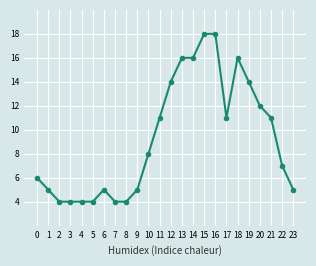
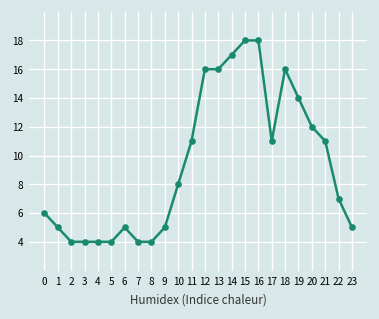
12: 14 -> 16
14: 16 -> 17
